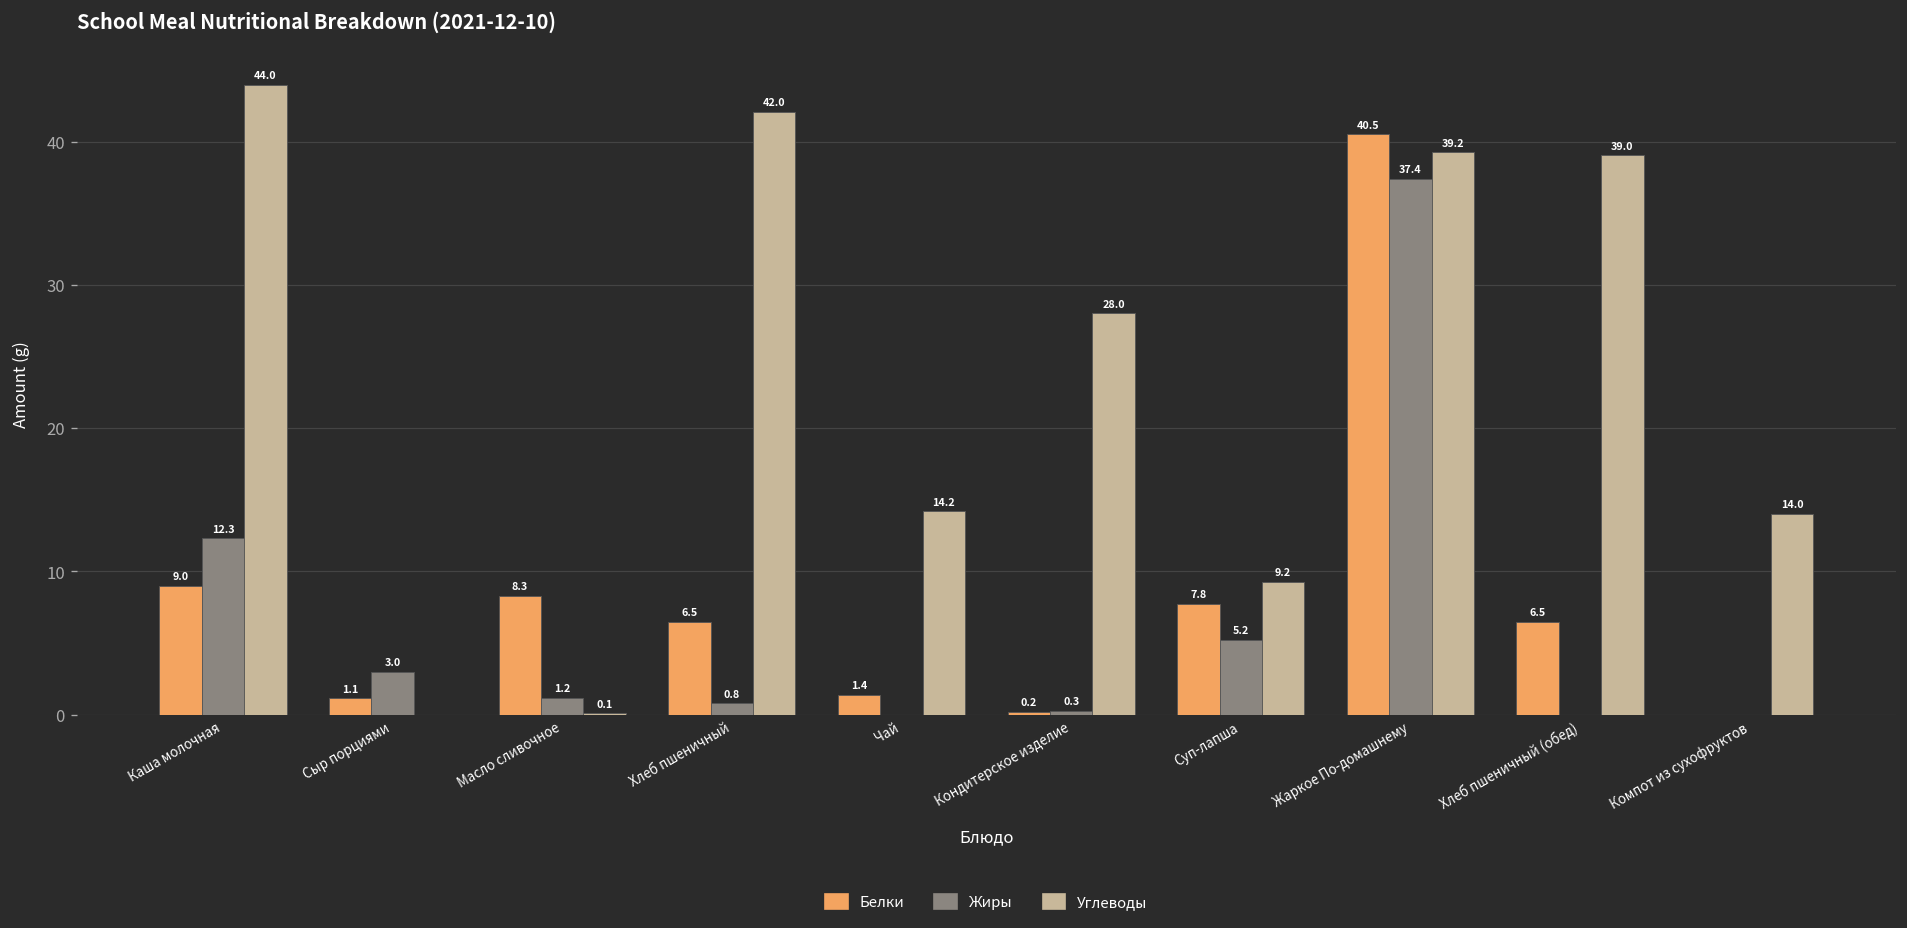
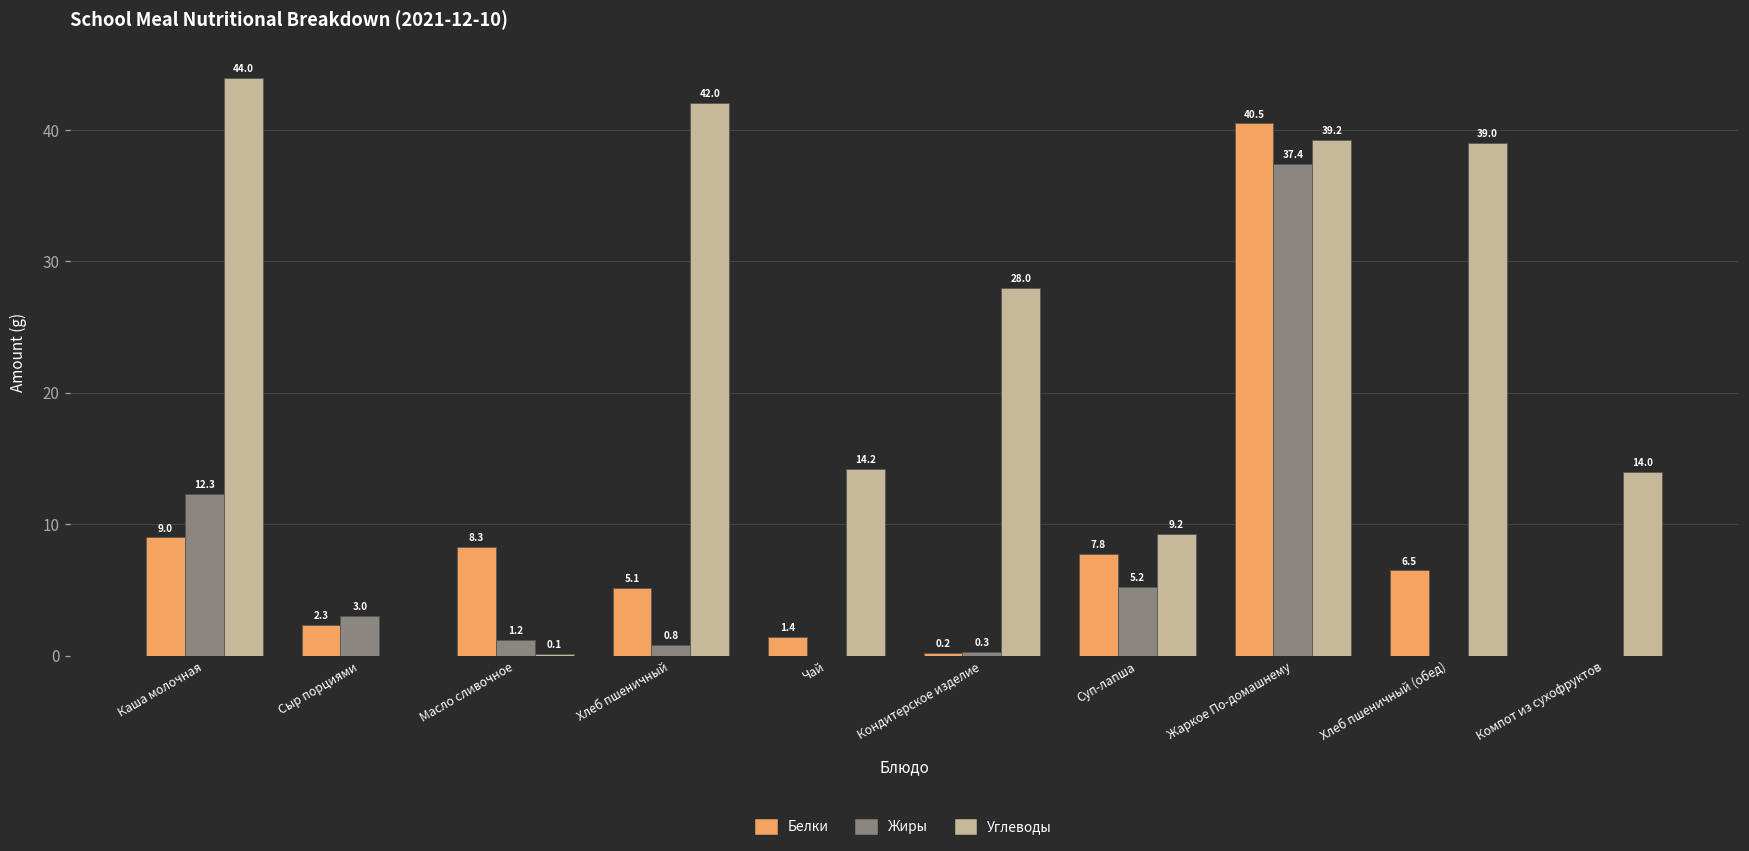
Белки, Сыр порциями: 1.1 -> 2.3
Белки, Хлеб пшеничный: 6.5 -> 5.1
